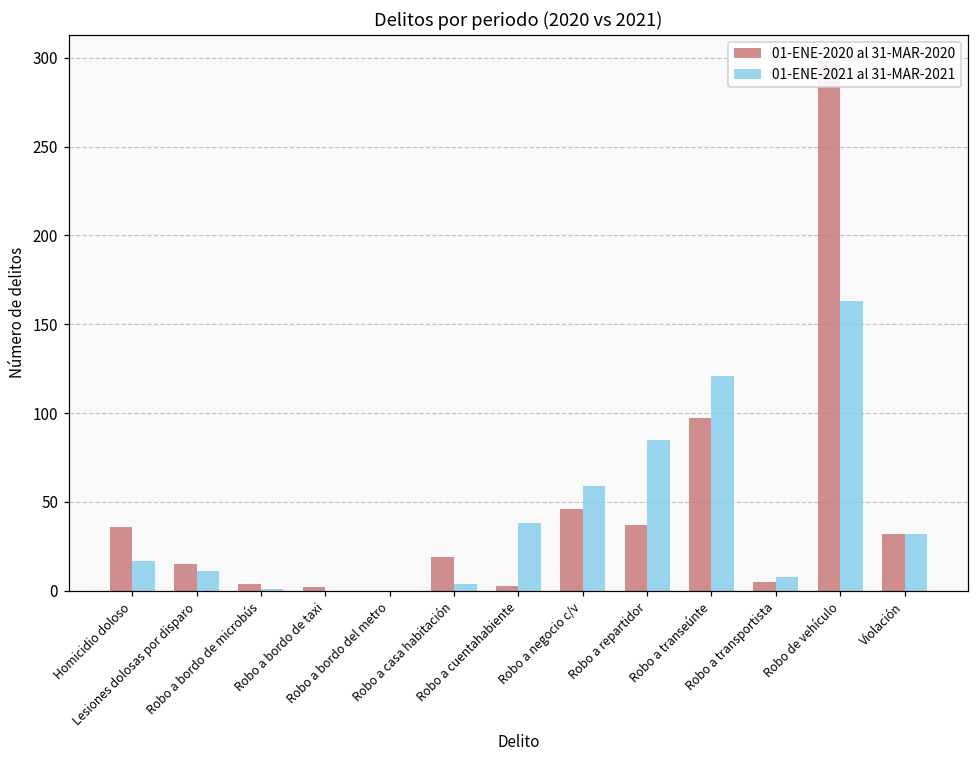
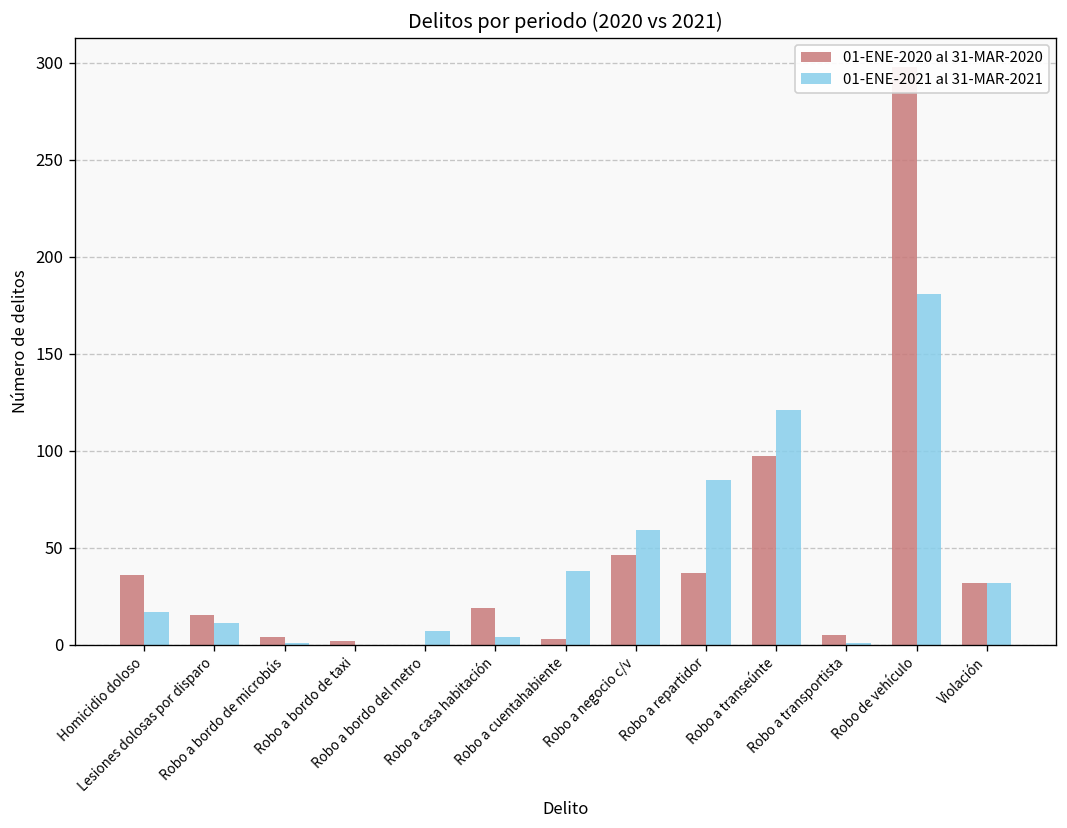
01-ENE-2021 al 31-MAR-2021, Robo a bordo del metro: 0 -> 7
01-ENE-2021 al 31-MAR-2021, Robo a transportista: 8 -> 1
01-ENE-2021 al 31-MAR-2021, Robo de vehículo: 163 -> 181
